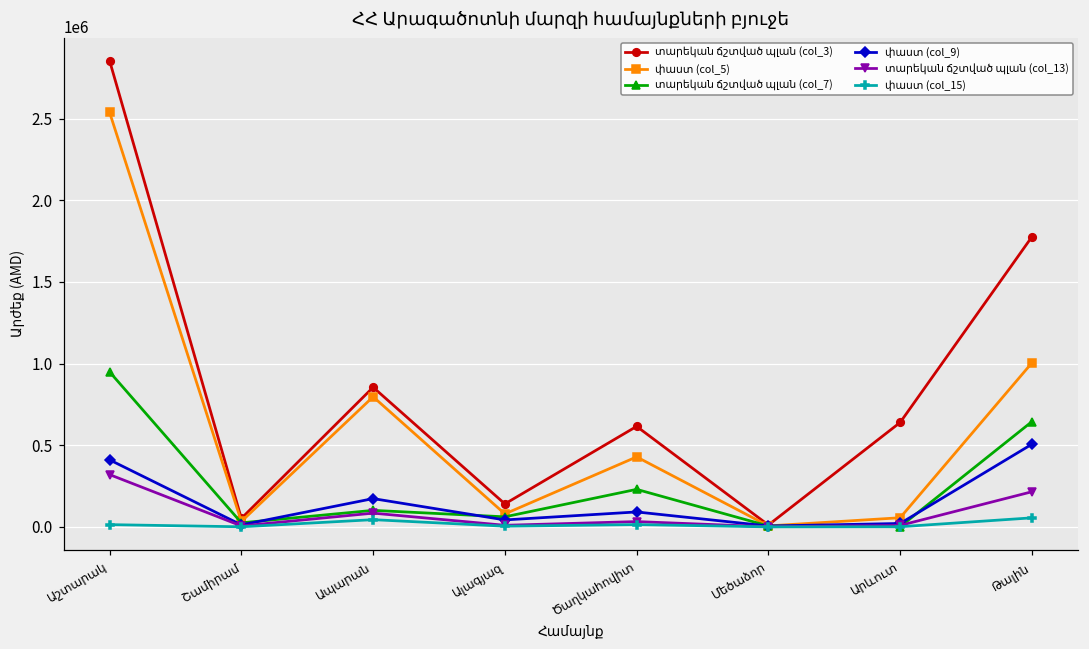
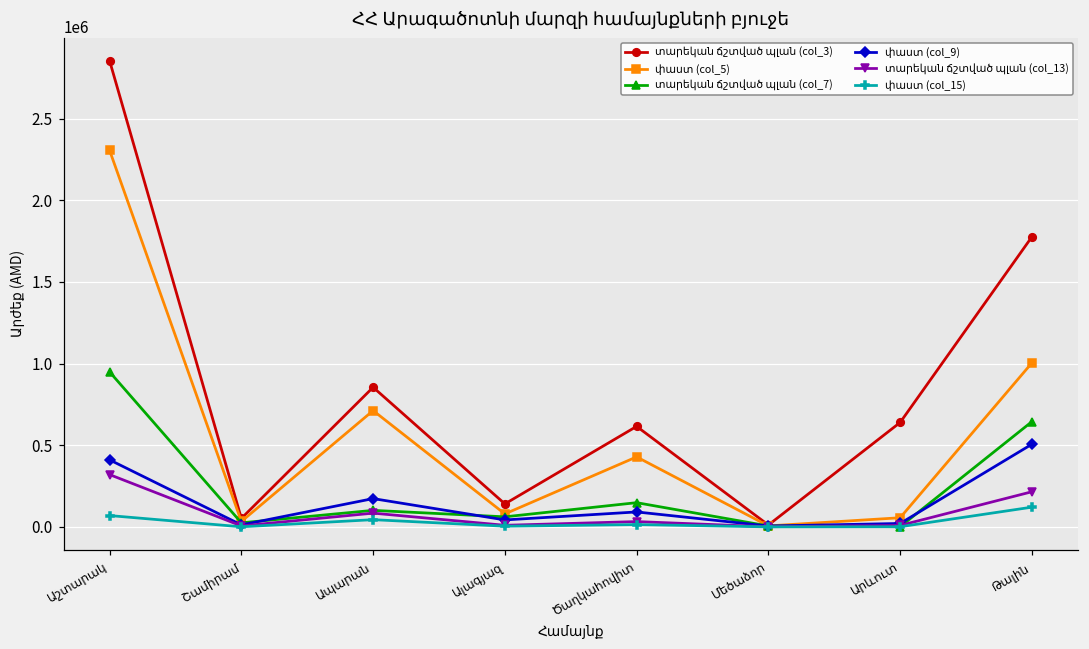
փաստ (col_5), Աշտարակ: 2540000 -> 2310000
փաստ (col_15), Աշտարակ: 10000 -> 70000
փաստ (col_5), Ապարան: 800000 -> 710000
տարեկան ճշտված պլան (col_7), Ծաղկահովիտ: 230000 -> 150000
փաստ (col_15), Թալին: 60000 -> 120000
